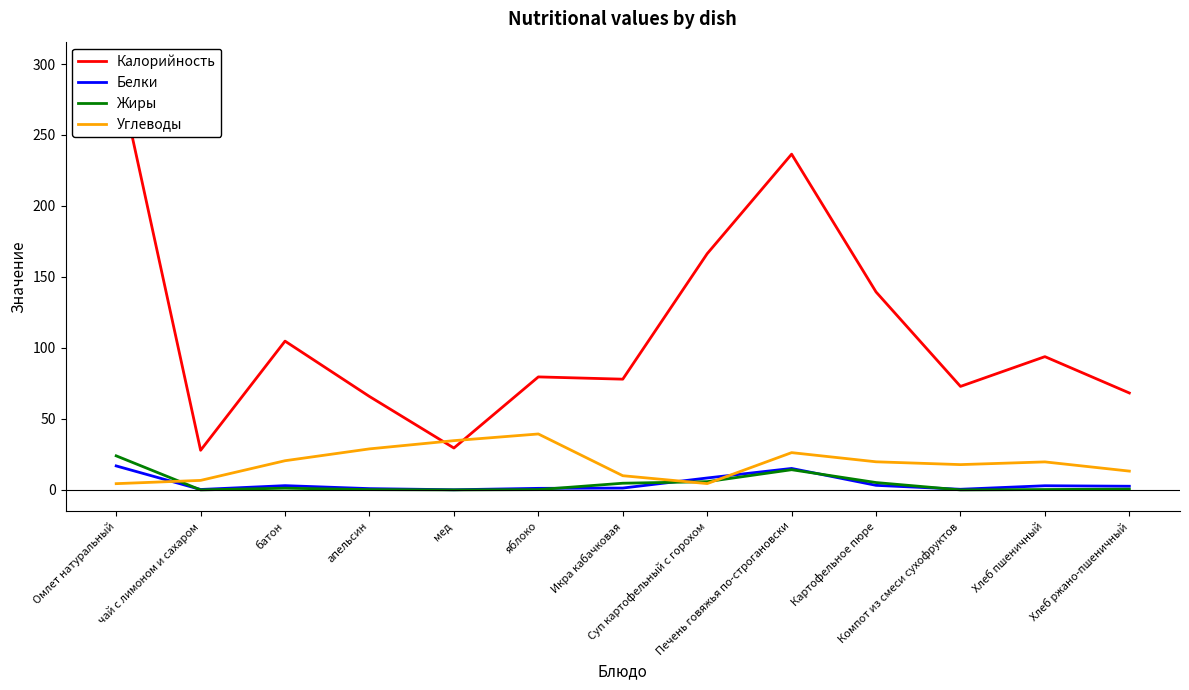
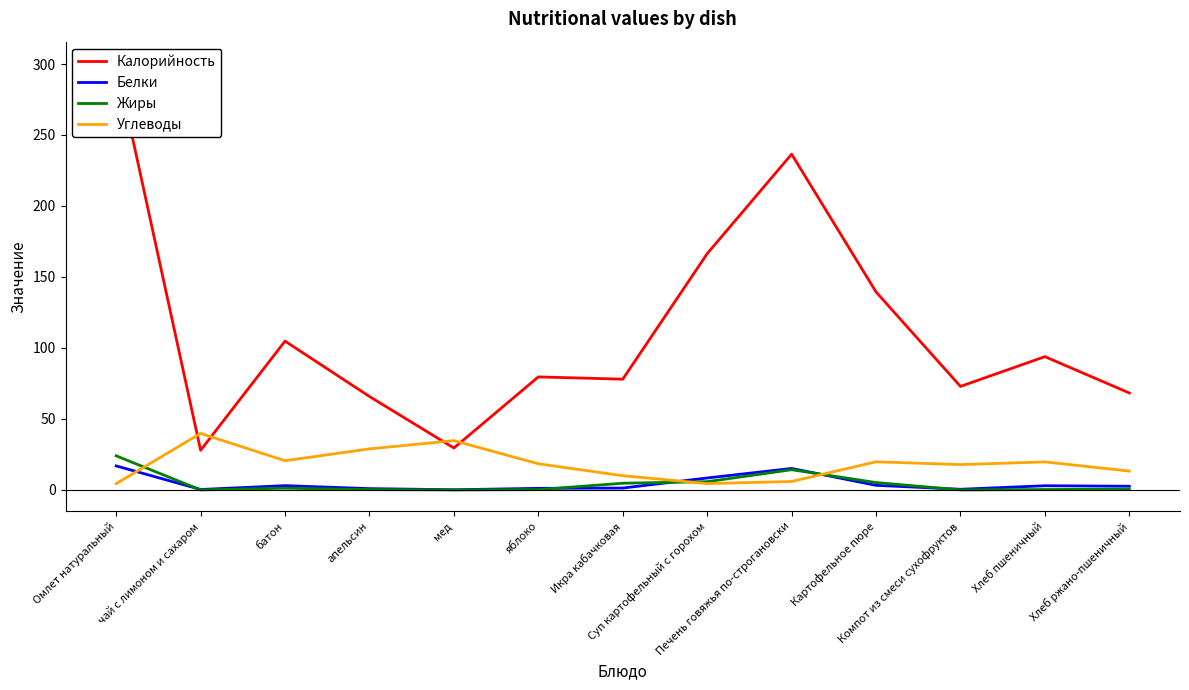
Углеводы, чай с лимоном и сахаром: 7 -> 40
Углеводы, яблоко: 39 -> 18
Углеводы, Печень говяжья по-строгановски: 26 -> 6
